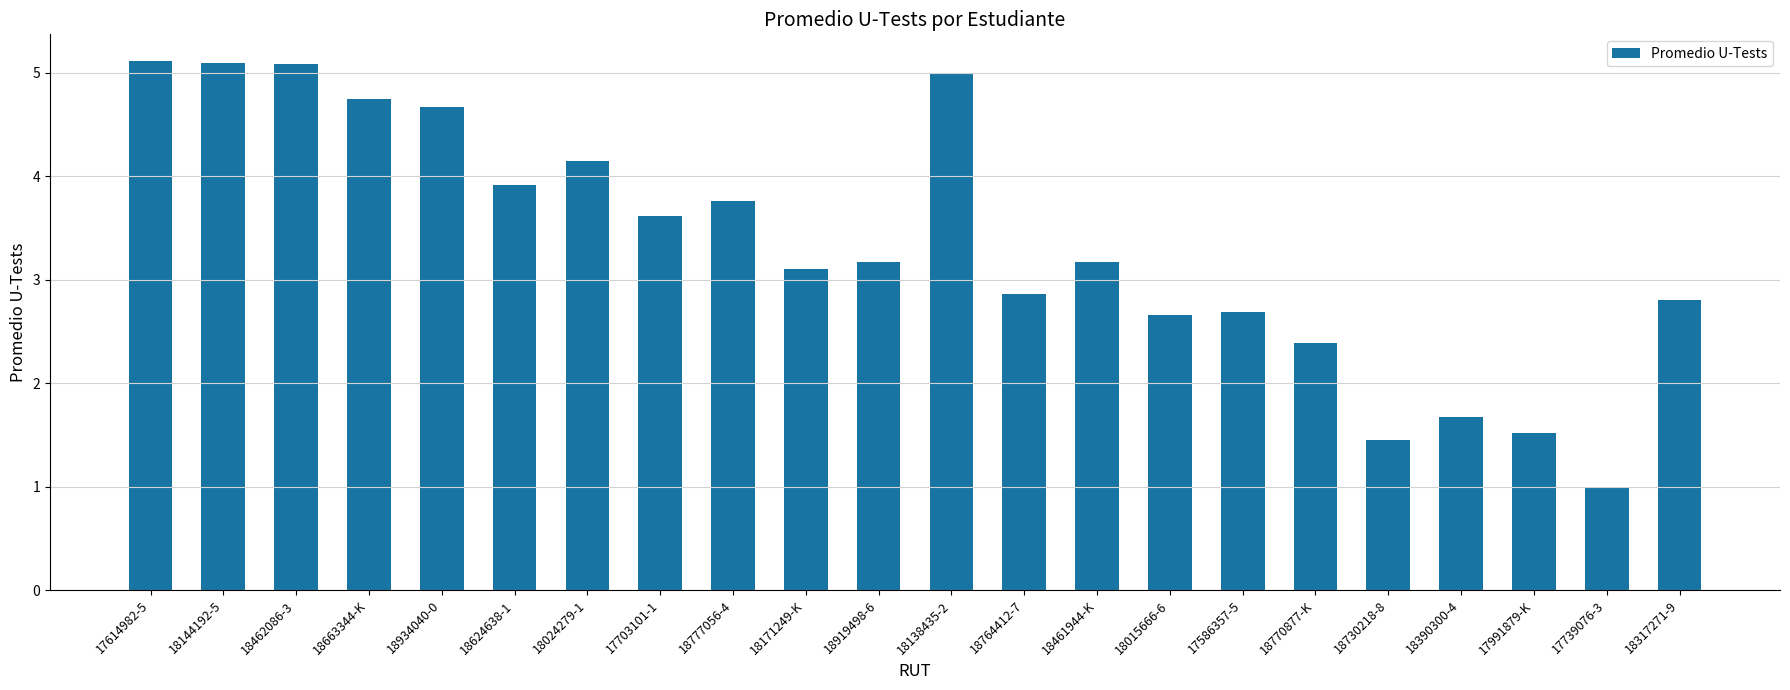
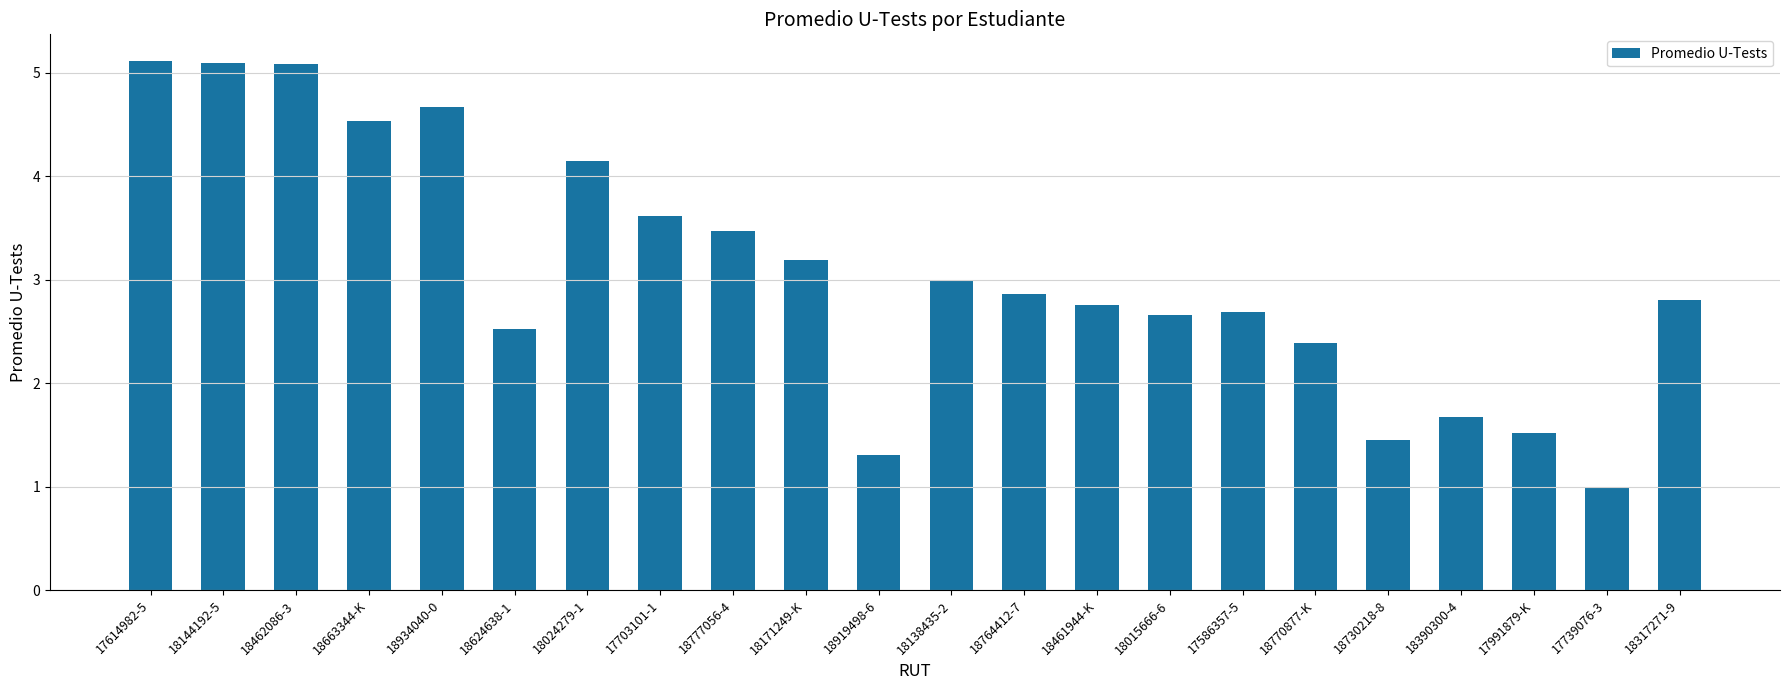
18663344-K: 4.74 -> 4.53
18624638-1: 3.91 -> 2.52
18777056-4: 3.76 -> 3.47
18171249-K: 3.10 -> 3.19
18919498-6: 3.17 -> 1.30
18138435-2: 5.00 -> 2.99
18461944-K: 3.17 -> 2.76
